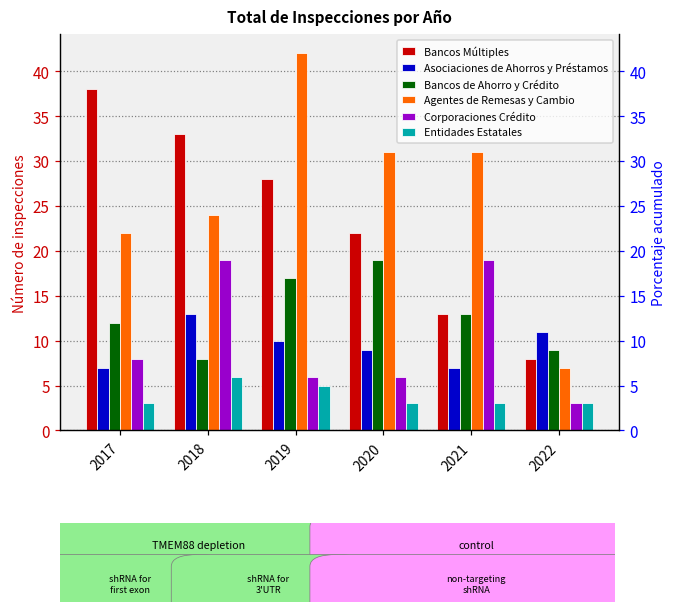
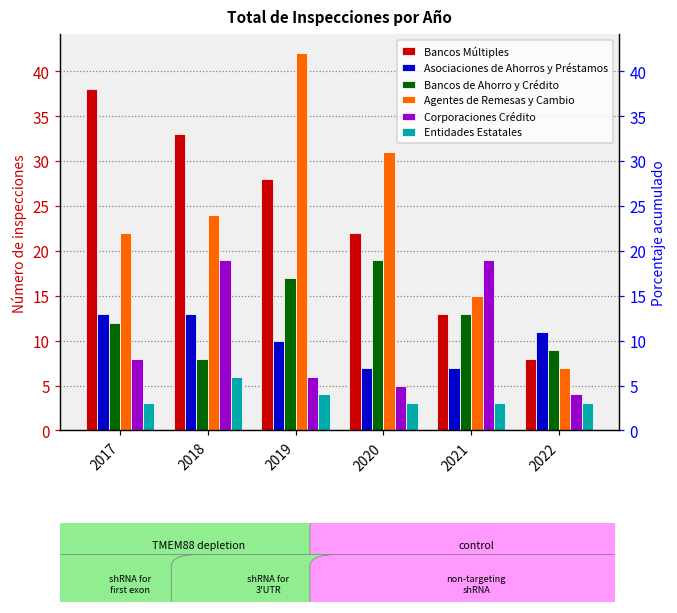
Asociaciones de Ahorros y Préstamos, 2017: 7 -> 13
Entidades Estatales, 2019: 5 -> 4
Asociaciones de Ahorros y Préstamos, 2020: 9 -> 7
Corporaciones Crédito, 2020: 6 -> 5
Agentes de Remesas y Cambio, 2021: 31 -> 15
Corporaciones Crédito, 2022: 3 -> 4
